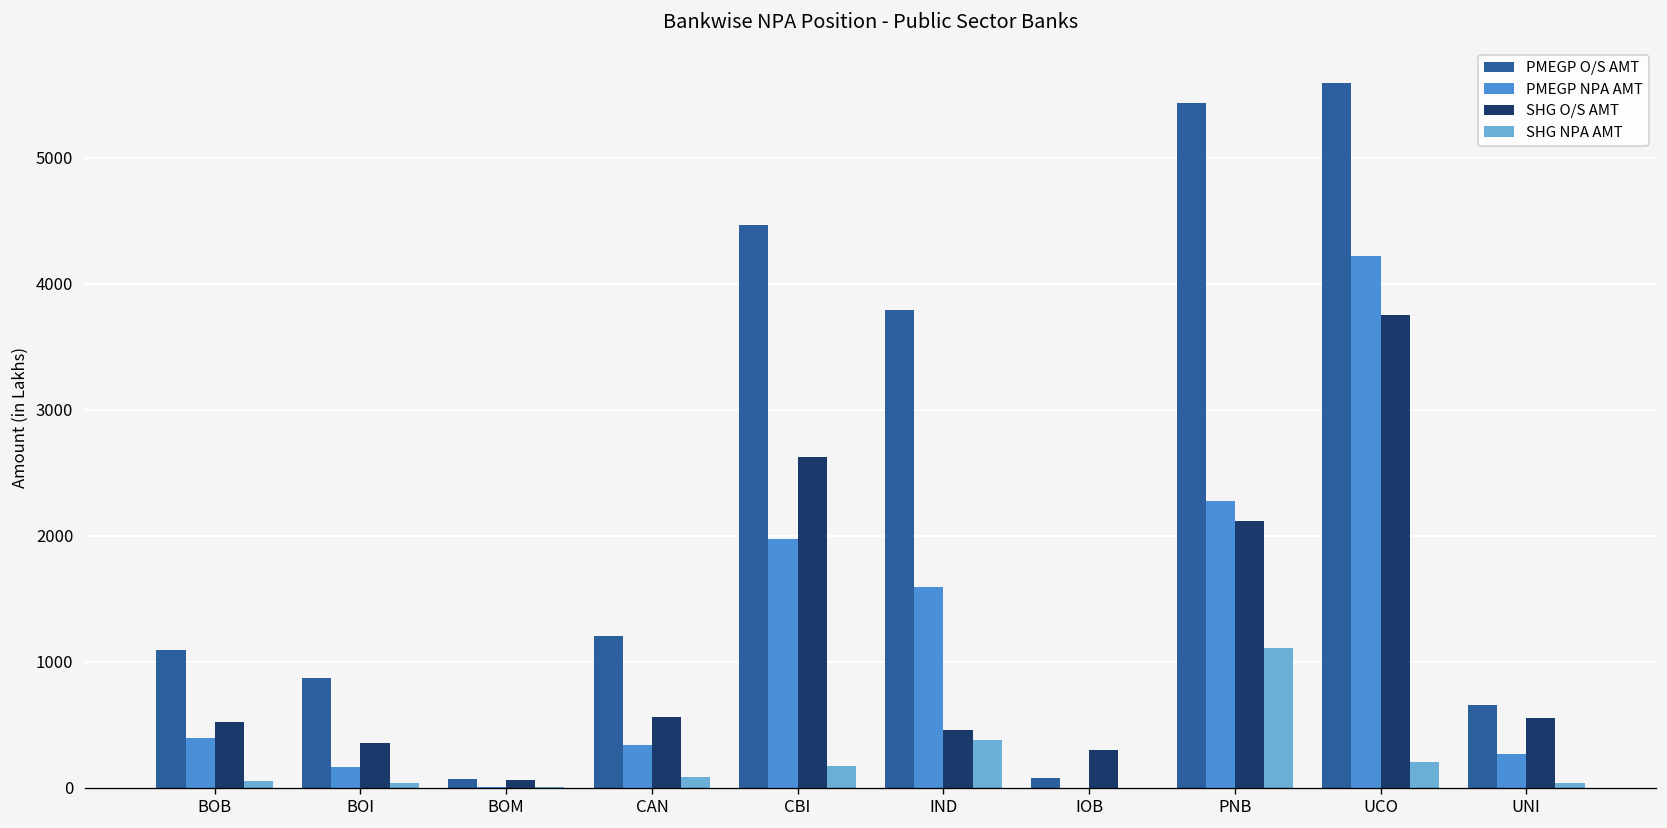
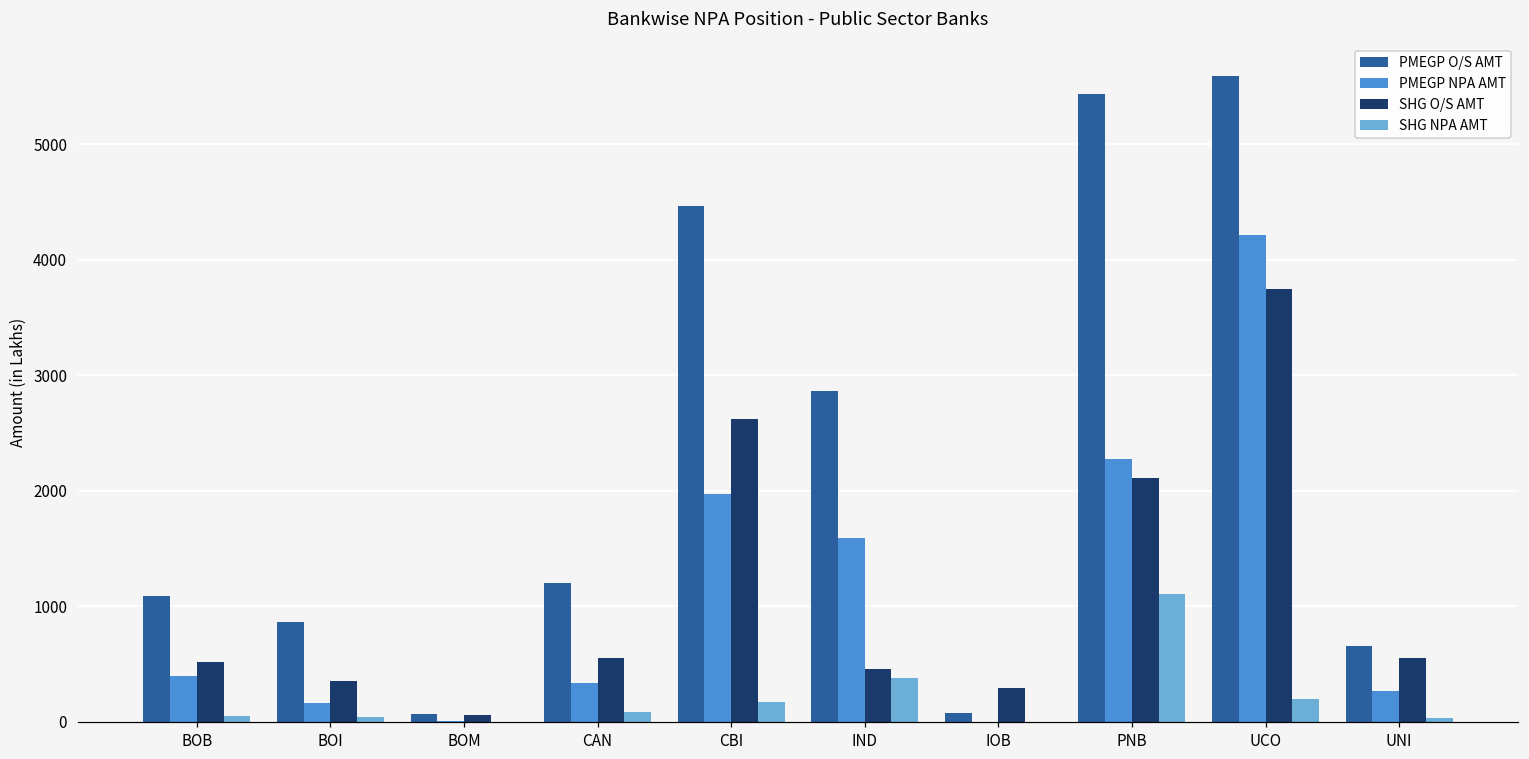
PMEGP O/S AMT, IND: 3790 -> 2860
